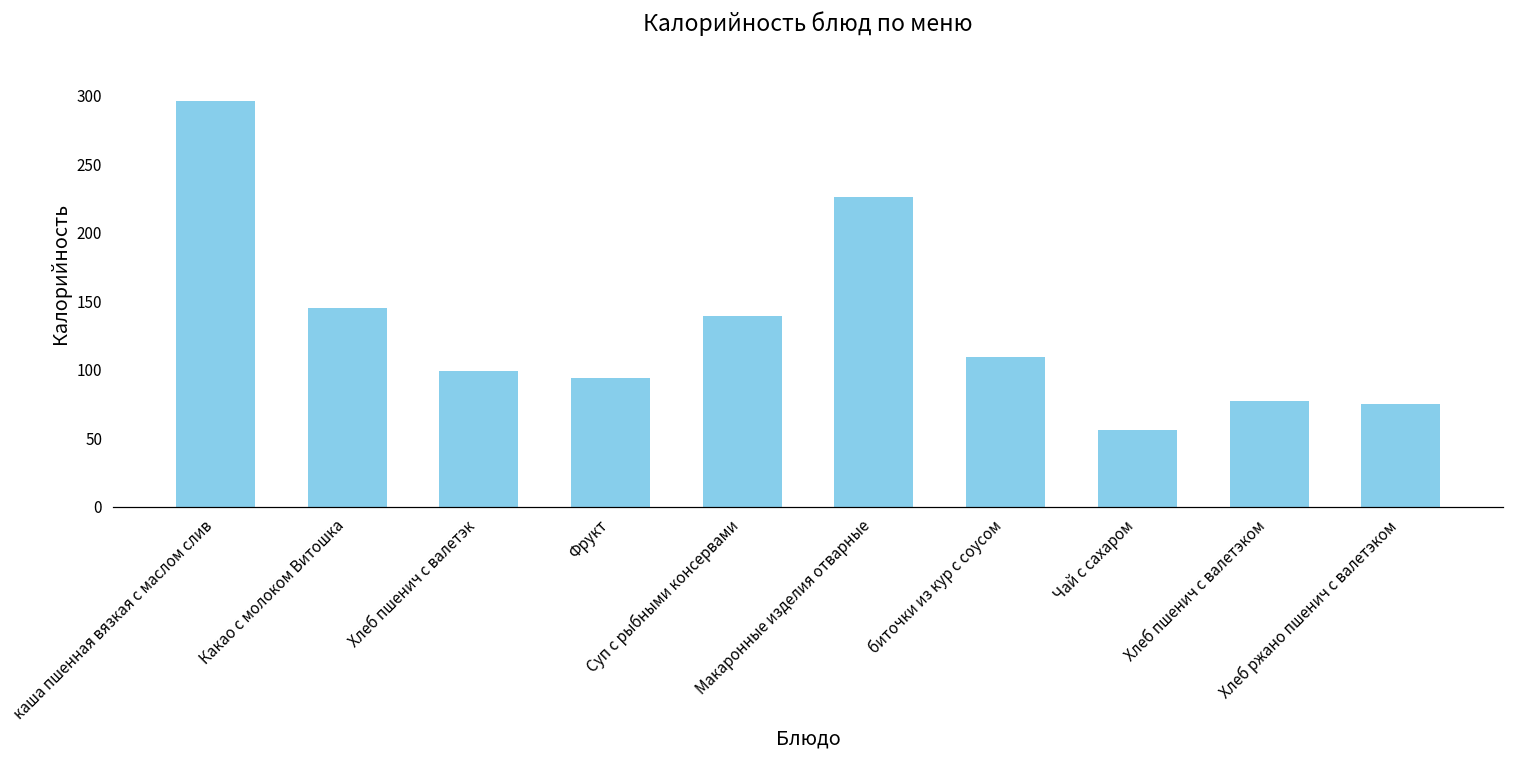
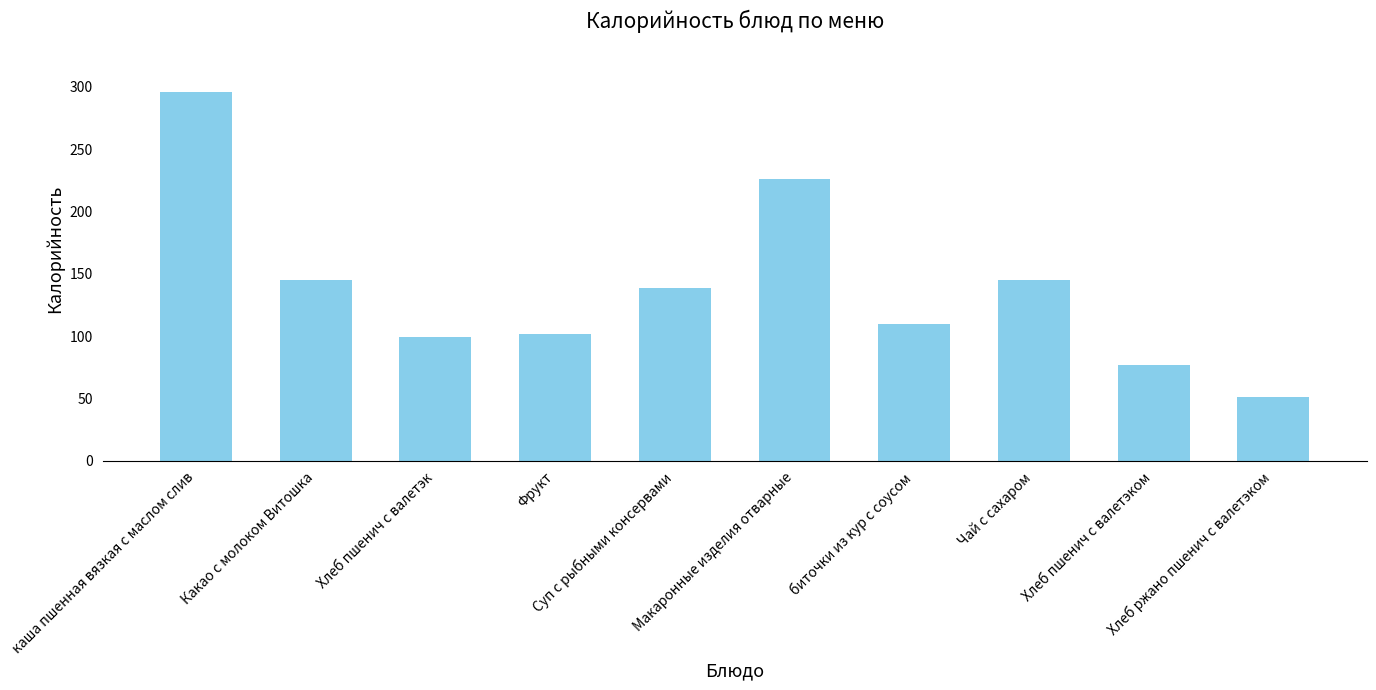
Фрукт: 94 -> 102
Чай с сахаром: 56 -> 145
Хлеб ржано пшенич с валетэком: 75 -> 51
